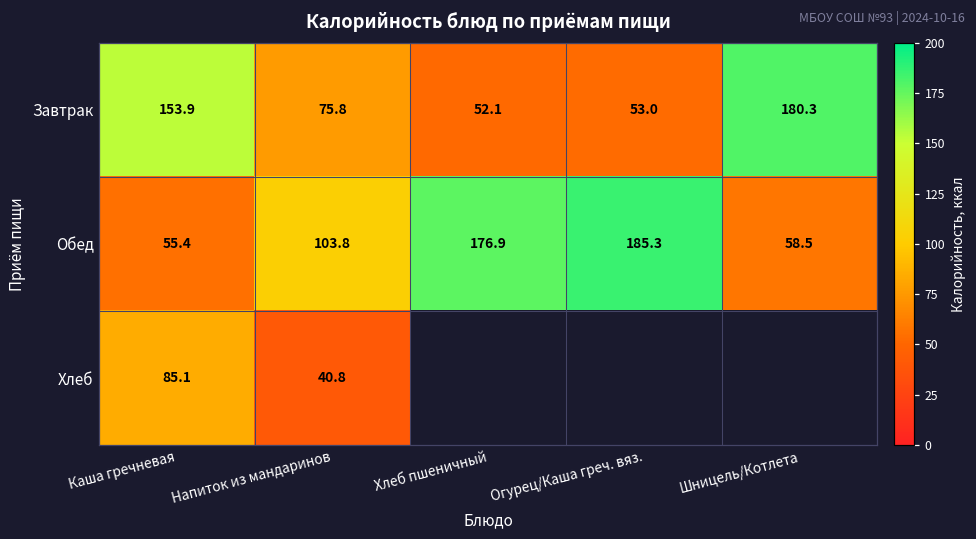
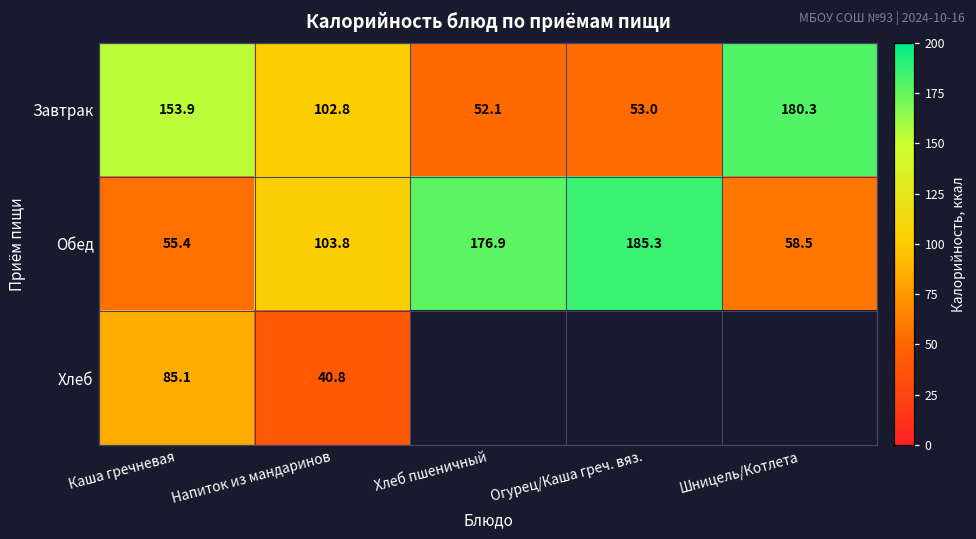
Завтрак, Напиток из мандаринов: 75.8 -> 102.8
